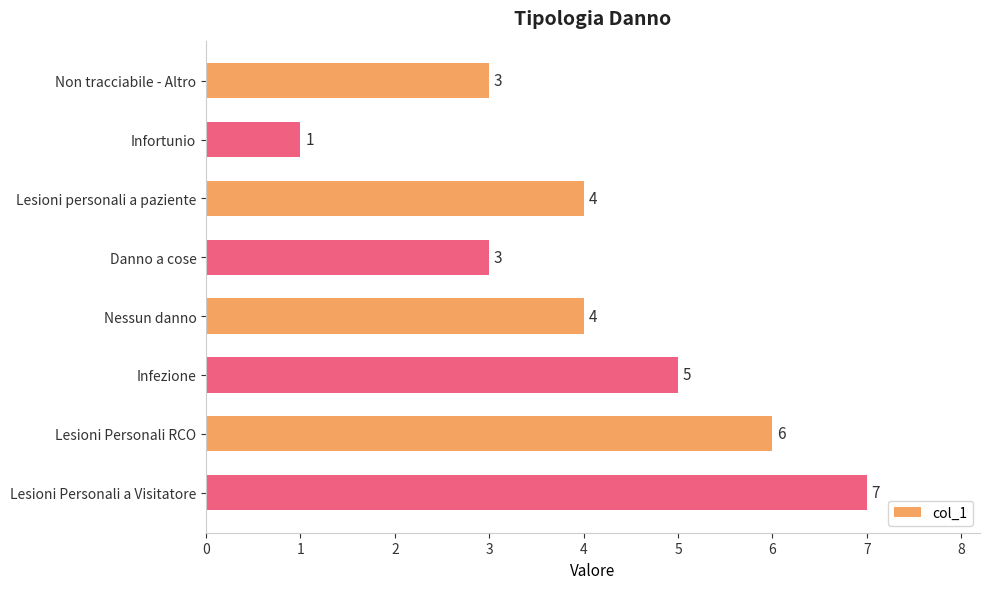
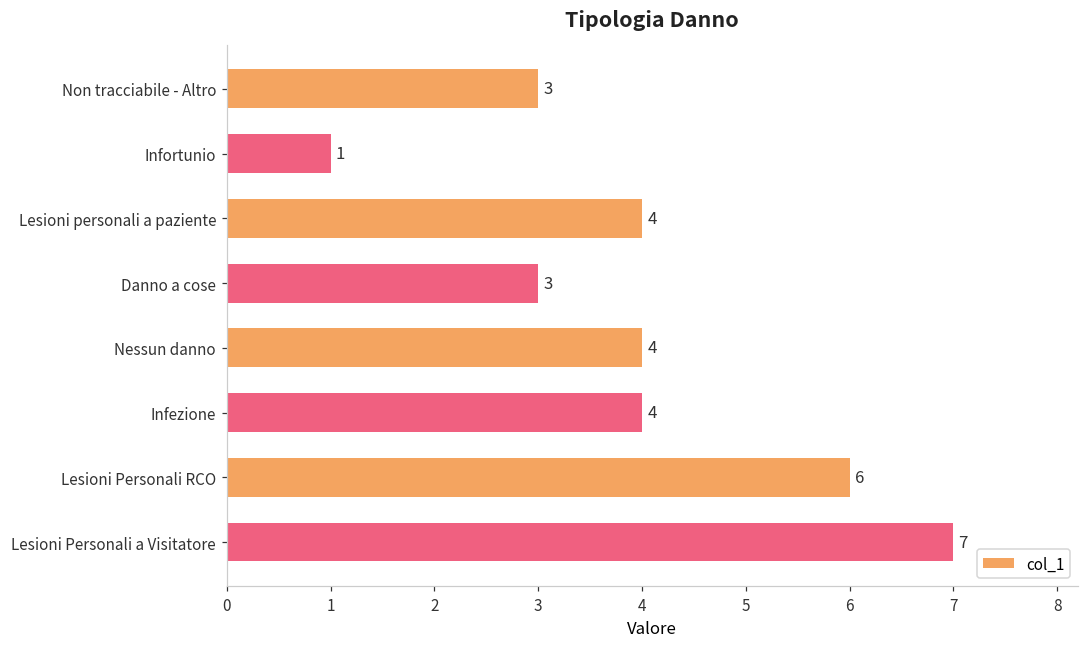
Infezione: 5 -> 4
